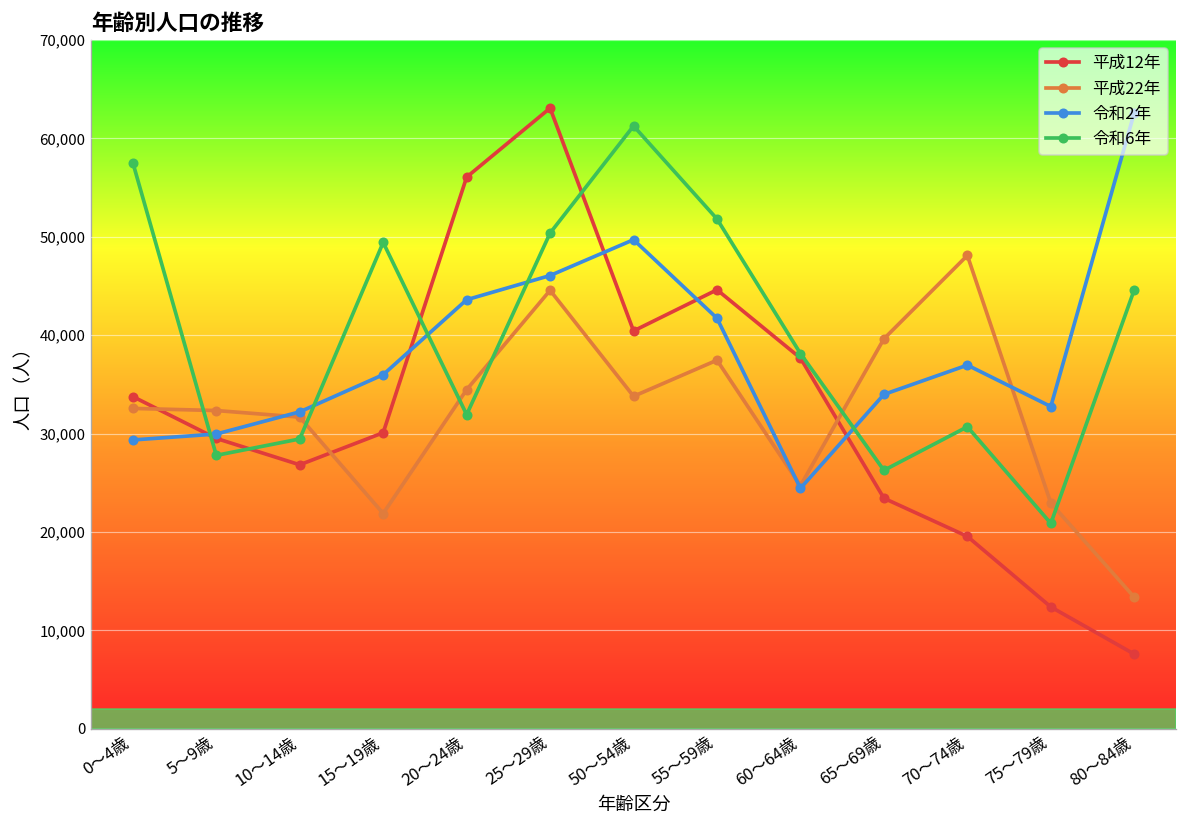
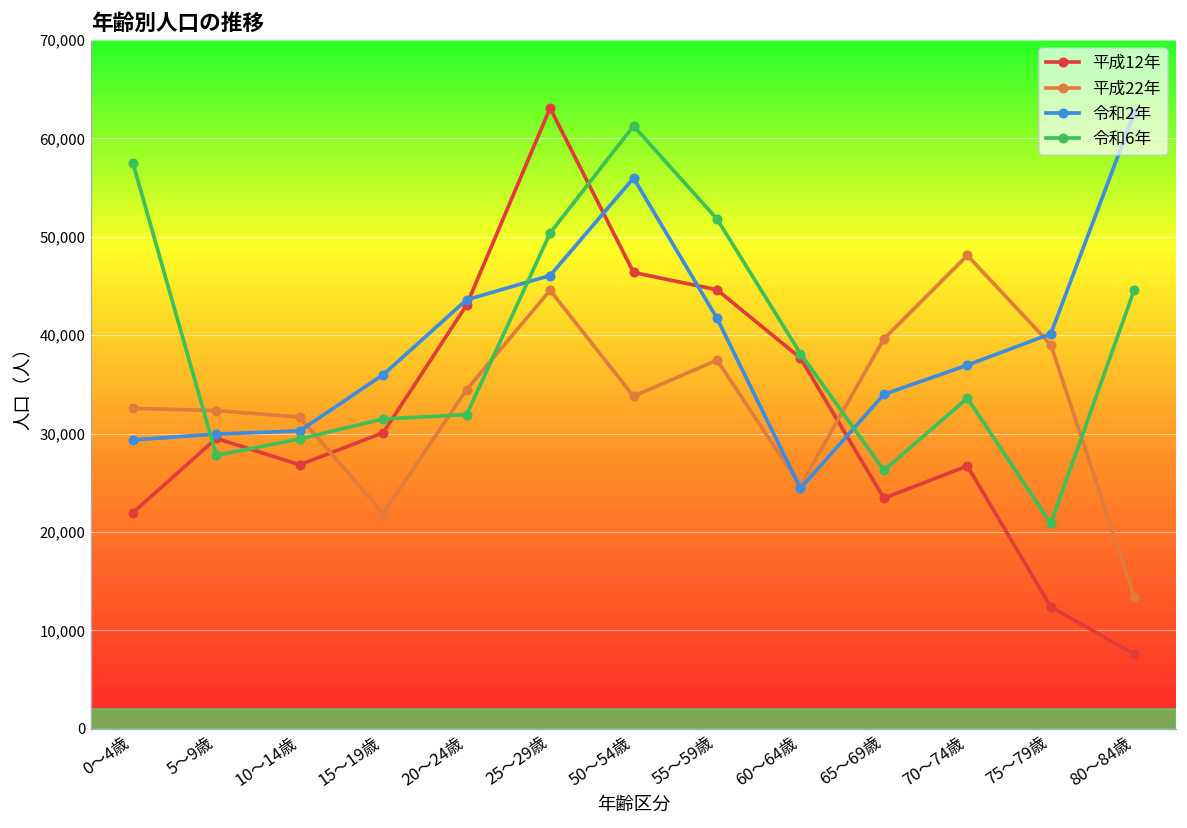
平成12年, 0～4歳: 34,000 -> 22,000
令和2年, 10～14歳: 32,000 -> 30,000
令和6年, 15～19歳: 49,000 -> 31,000
平成12年, 20～24歳: 56,000 -> 43,000
平成12年, 50～54歳: 40,000 -> 46,000
令和2年, 50～54歳: 50,000 -> 56,000
平成12年, 70～74歳: 20,000 -> 27,000
令和6年, 70～74歳: 31,000 -> 34,000
平成22年, 75～79歳: 23,000 -> 39,000
令和2年, 75～79歳: 33,000 -> 40,000
